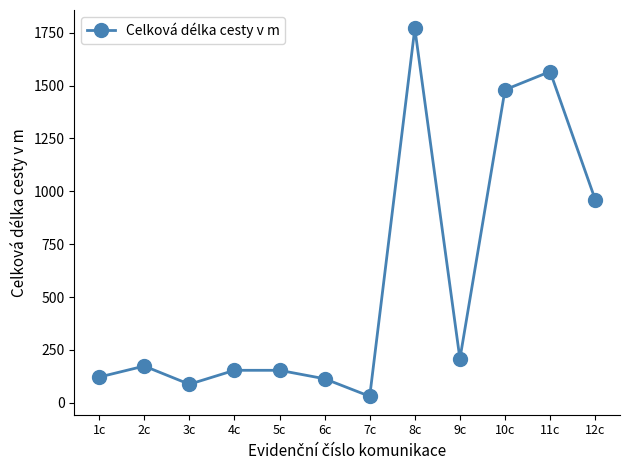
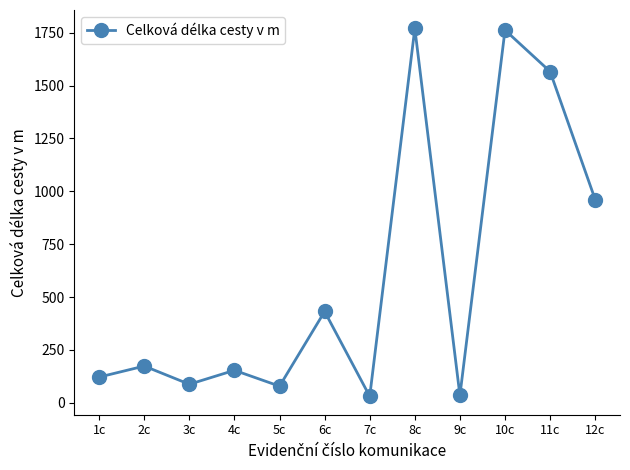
5c: 150 -> 80
6c: 110 -> 430
9c: 210 -> 40
10c: 1480 -> 1760
